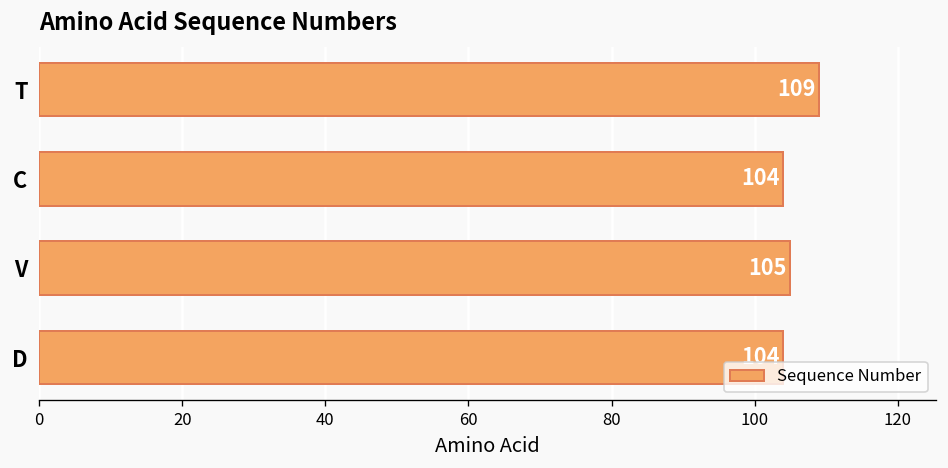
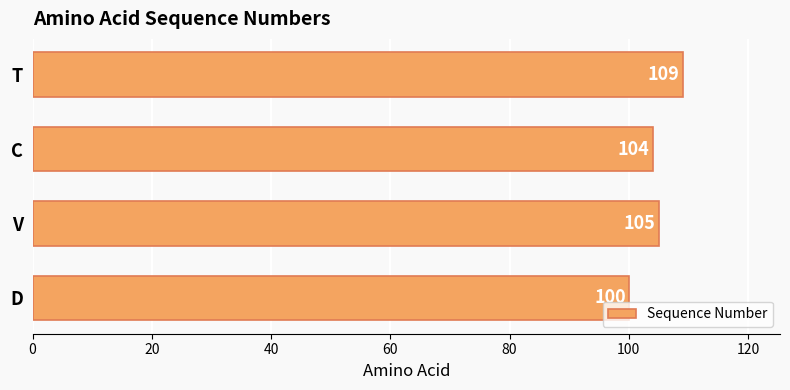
D: 104 -> 100
